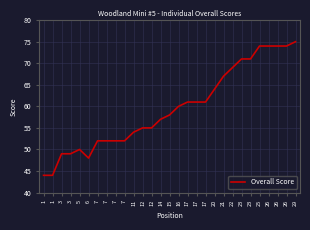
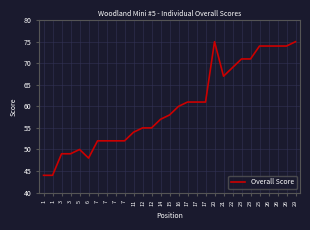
20: 64 -> 75
